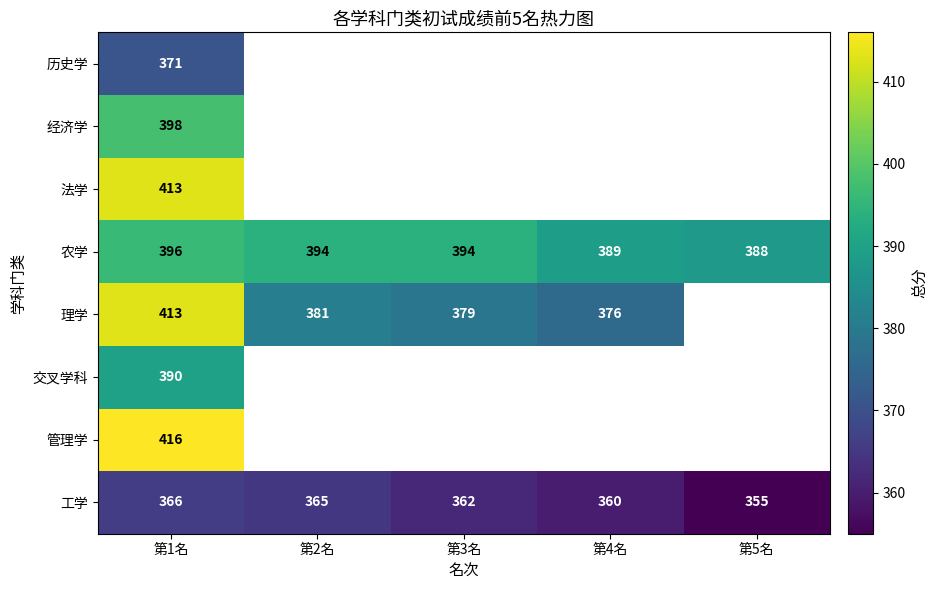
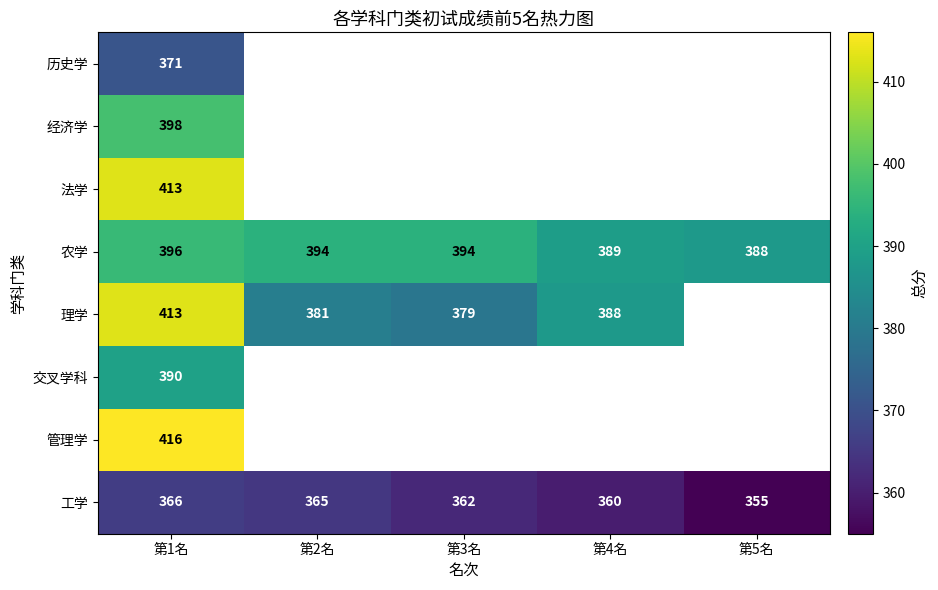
理学, 第4名: 376 -> 388
